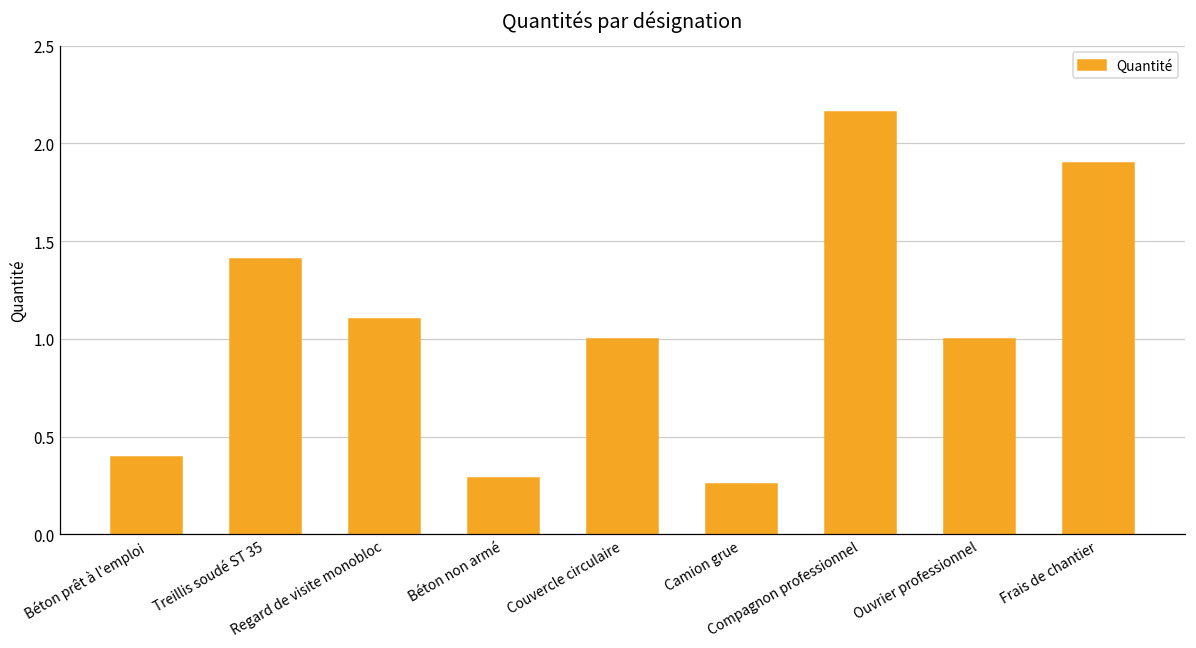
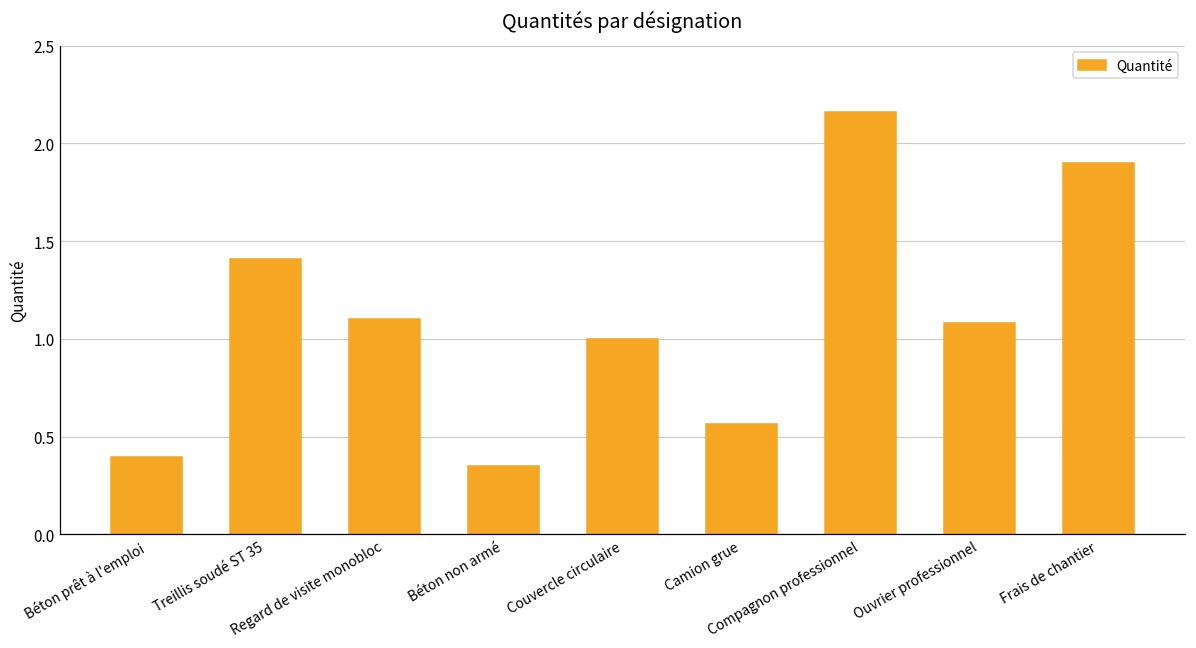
Béton non armé: 0.29 -> 0.35
Camion grue: 0.26 -> 0.57
Ouvrier professionnel: 1.00 -> 1.08
